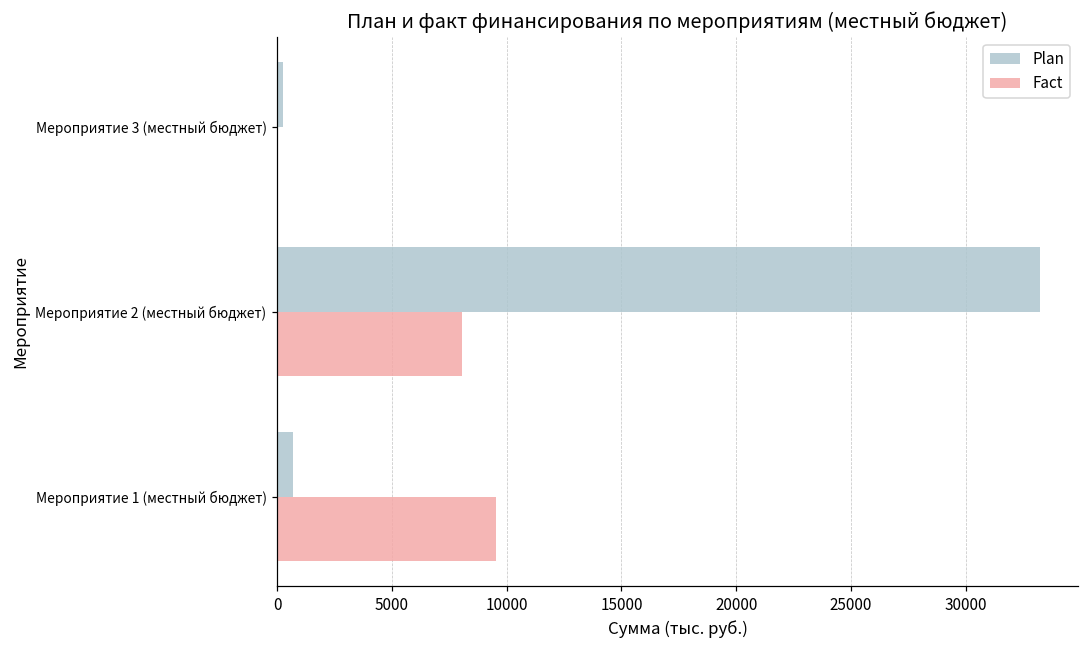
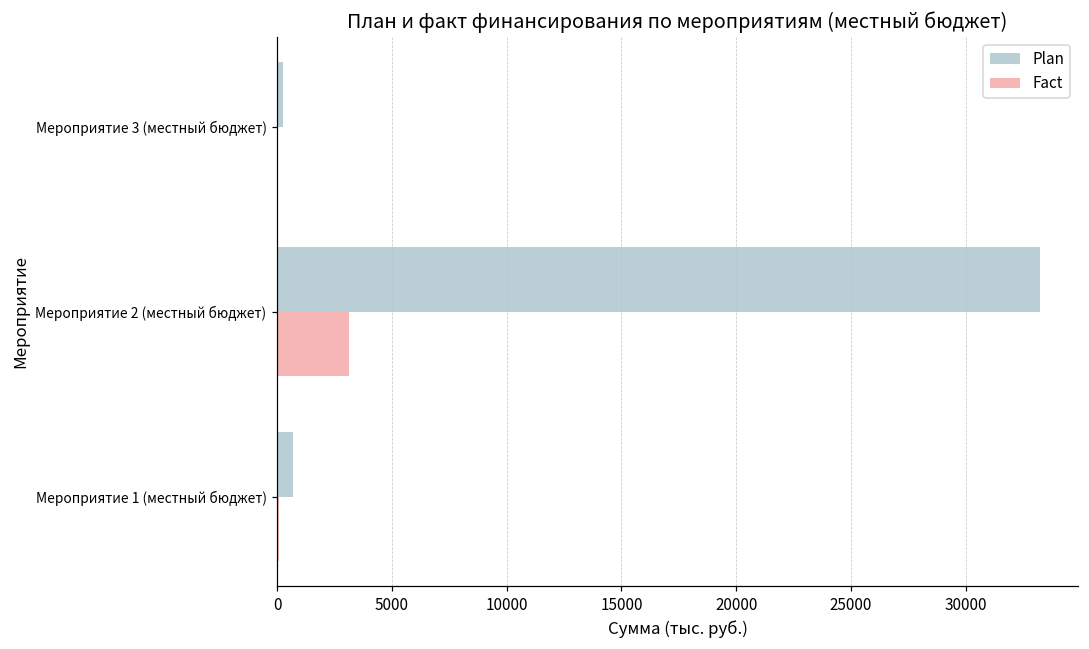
Fact, Мероприятие 2 (местный бюджет): 8000 -> 3100
Fact, Мероприятие 1 (местный бюджет): 9500 -> 100
